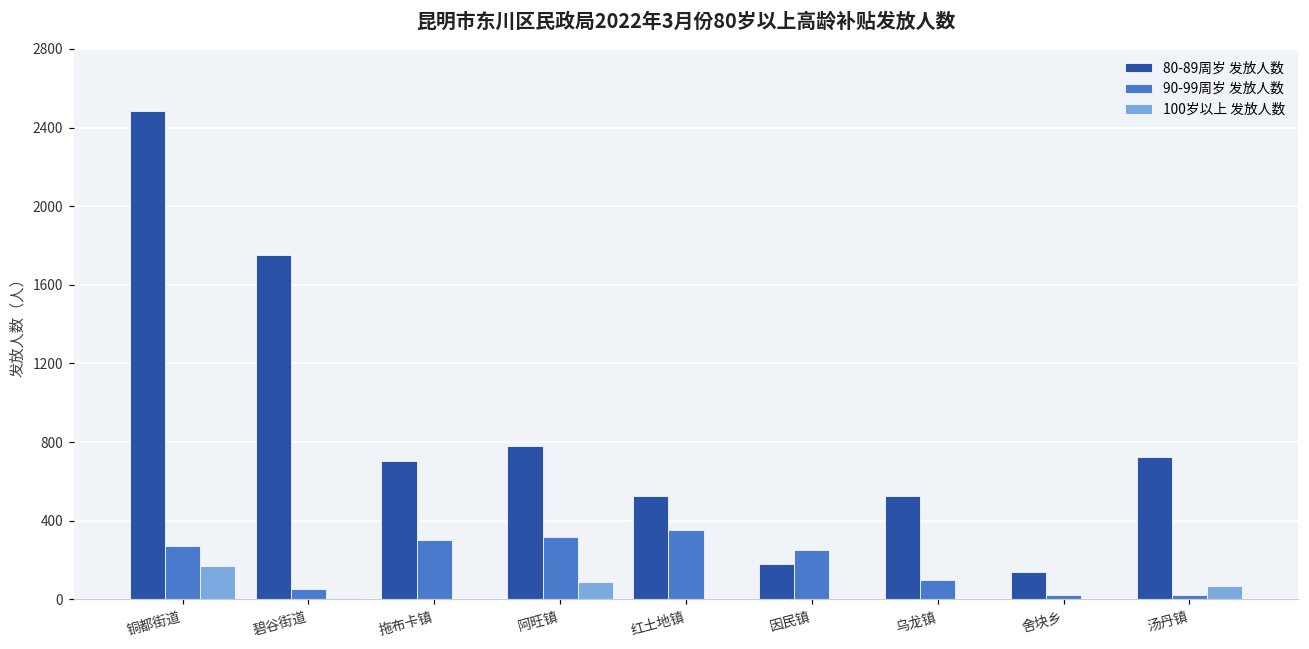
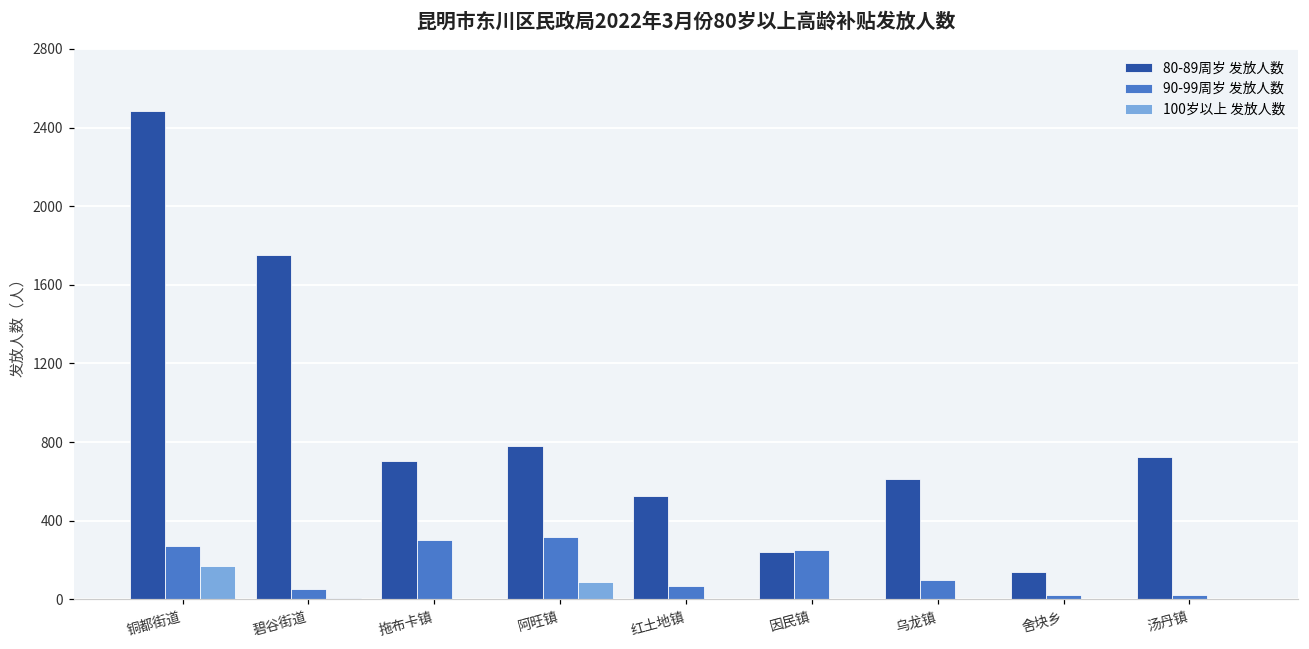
90-99周岁 发放人数, 红土地镇: 350 -> 70
80-89周岁 发放人数, 因民镇: 180 -> 240
80-89周岁 发放人数, 乌龙镇: 530 -> 610
100岁以上 发放人数, 汤丹镇: 70 -> 0
